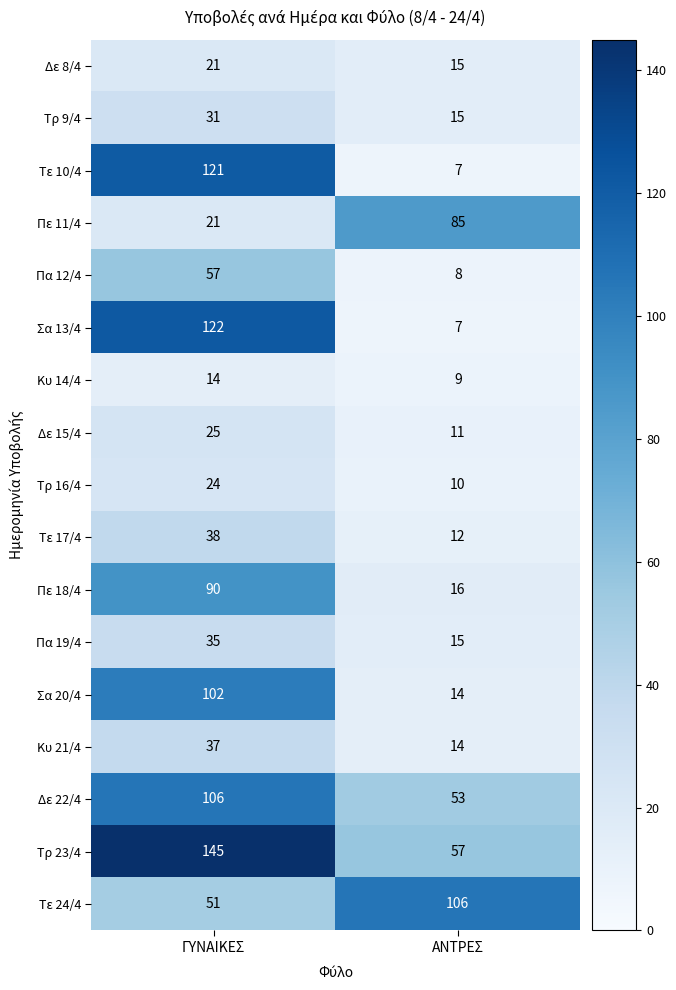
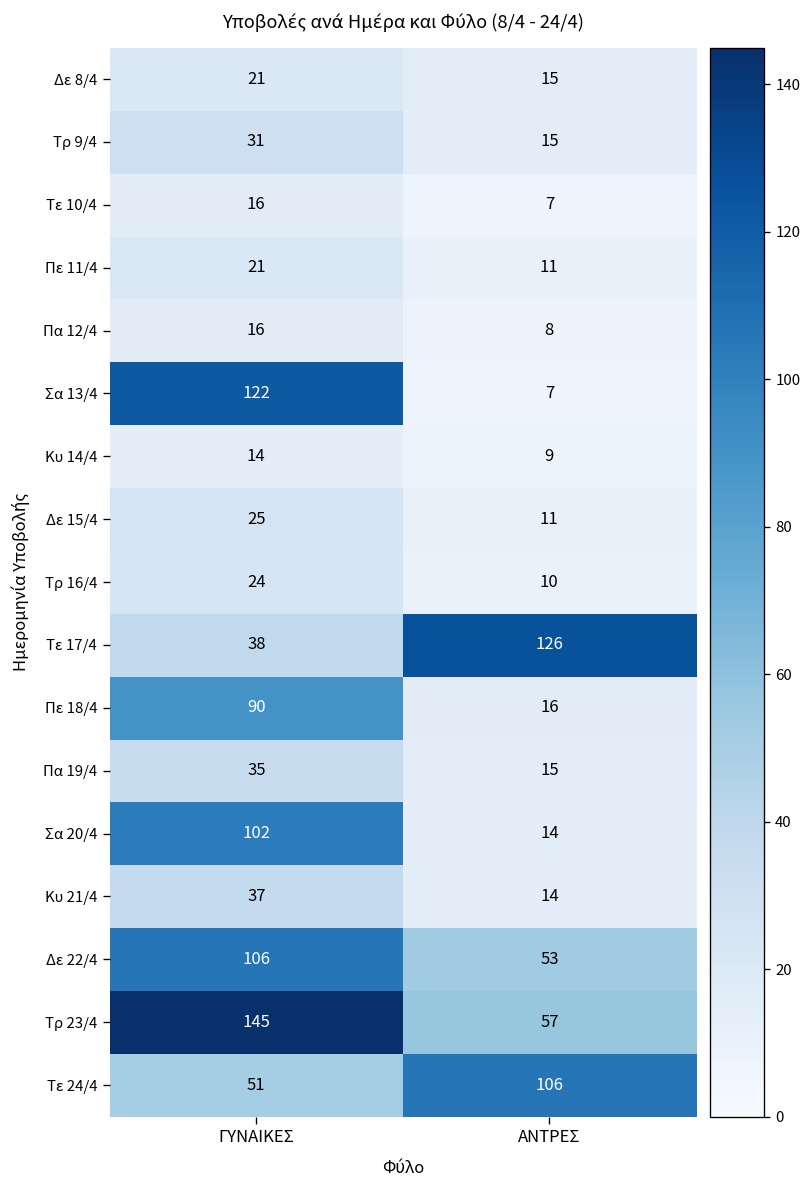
Τε 10/4, ΓΥΝΑΙΚΕΣ: 121 -> 16
Πε 11/4, ΑΝΤΡΕΣ: 85 -> 11
Πα 12/4, ΓΥΝΑΙΚΕΣ: 57 -> 16
Τε 17/4, ΑΝΤΡΕΣ: 12 -> 126
